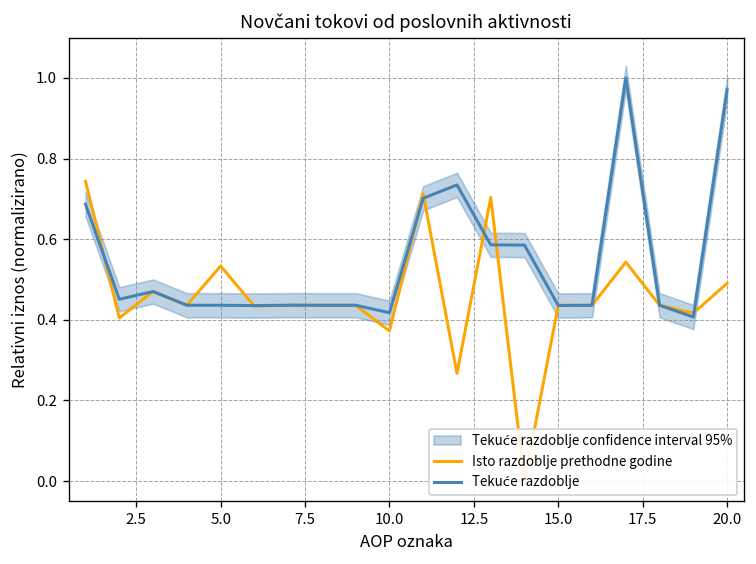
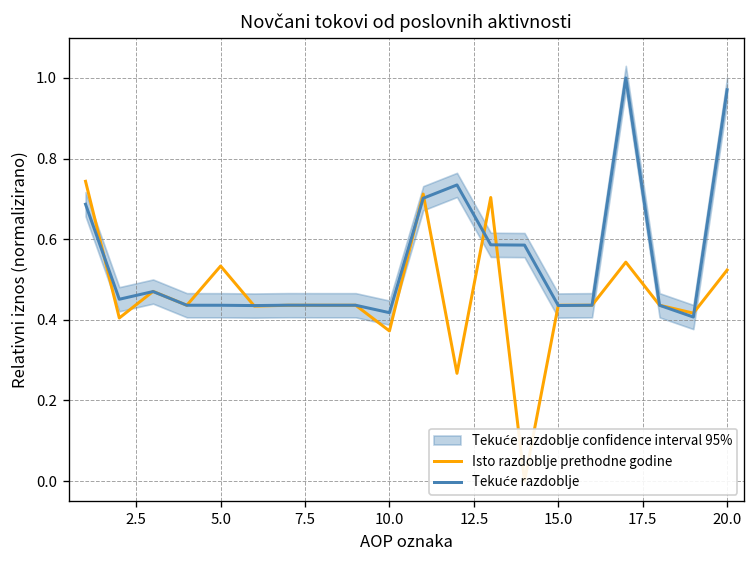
Isto razdoblje prethodne godine, 20.0: 0.49 -> 0.52
